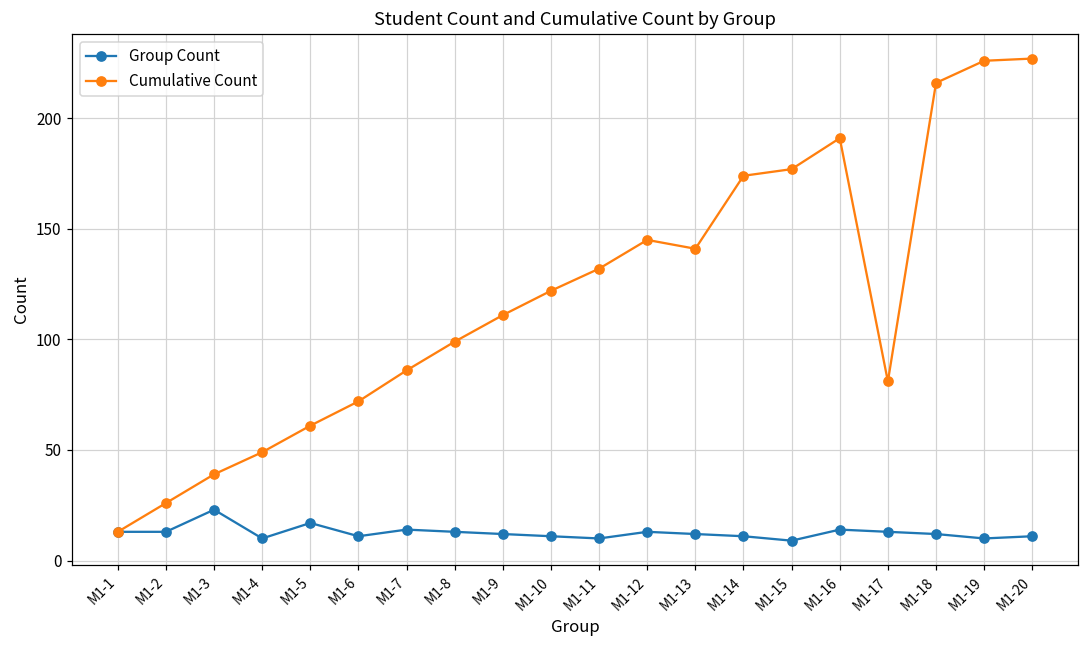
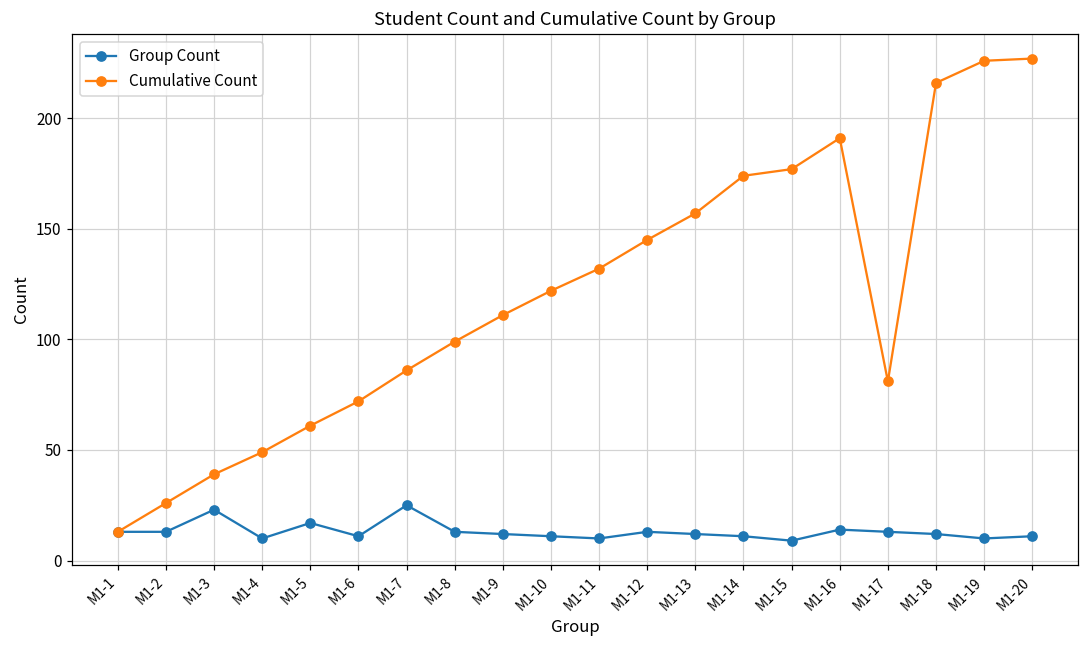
Group Count, M1-7: 14 -> 25
Cumulative Count, M1-13: 141 -> 157
